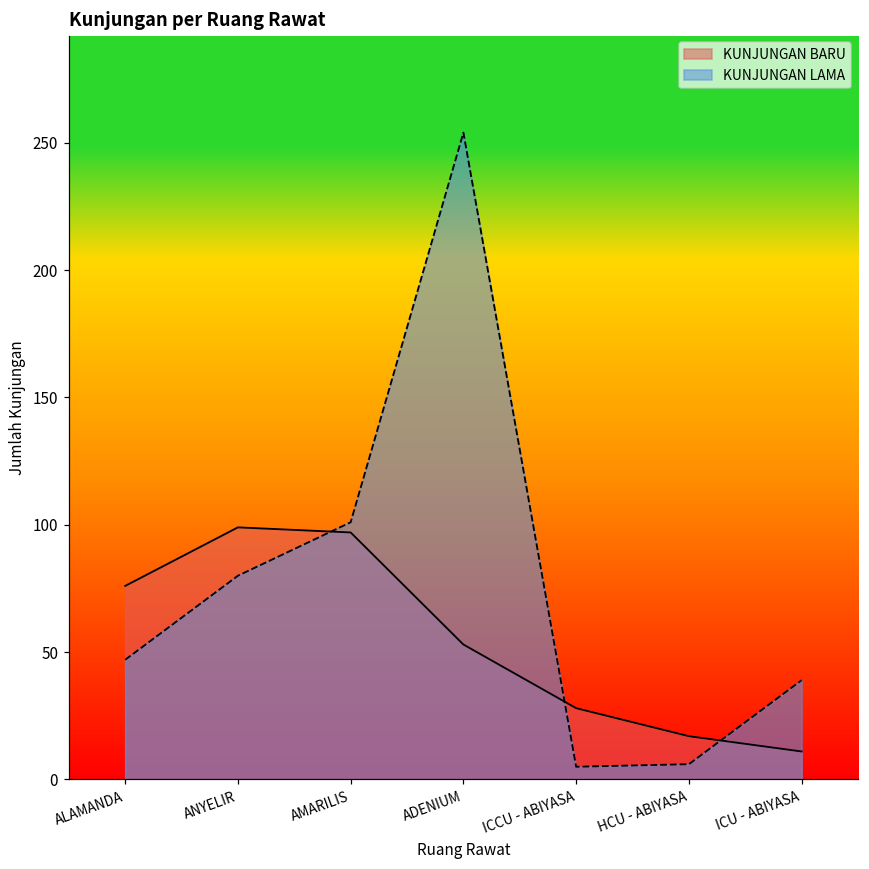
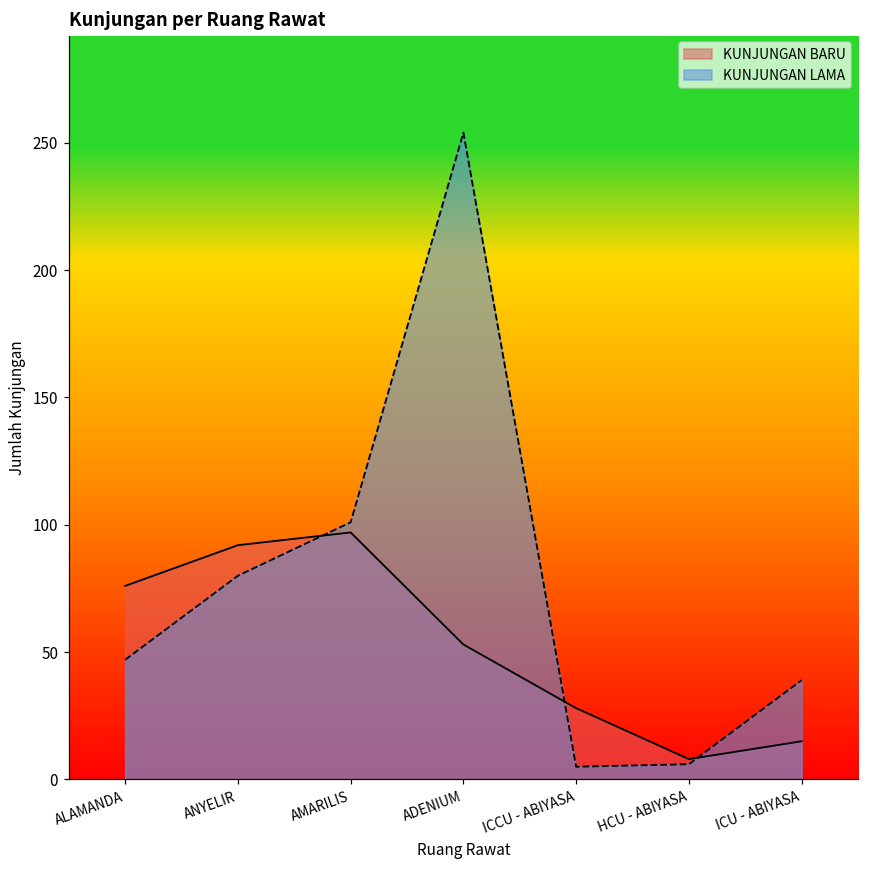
KUNJUNGAN BARU, ANYELIR: 99 -> 92
KUNJUNGAN BARU, HCU - ABIYASA: 17 -> 8
KUNJUNGAN BARU, ICU - ABIYASA: 11 -> 15
